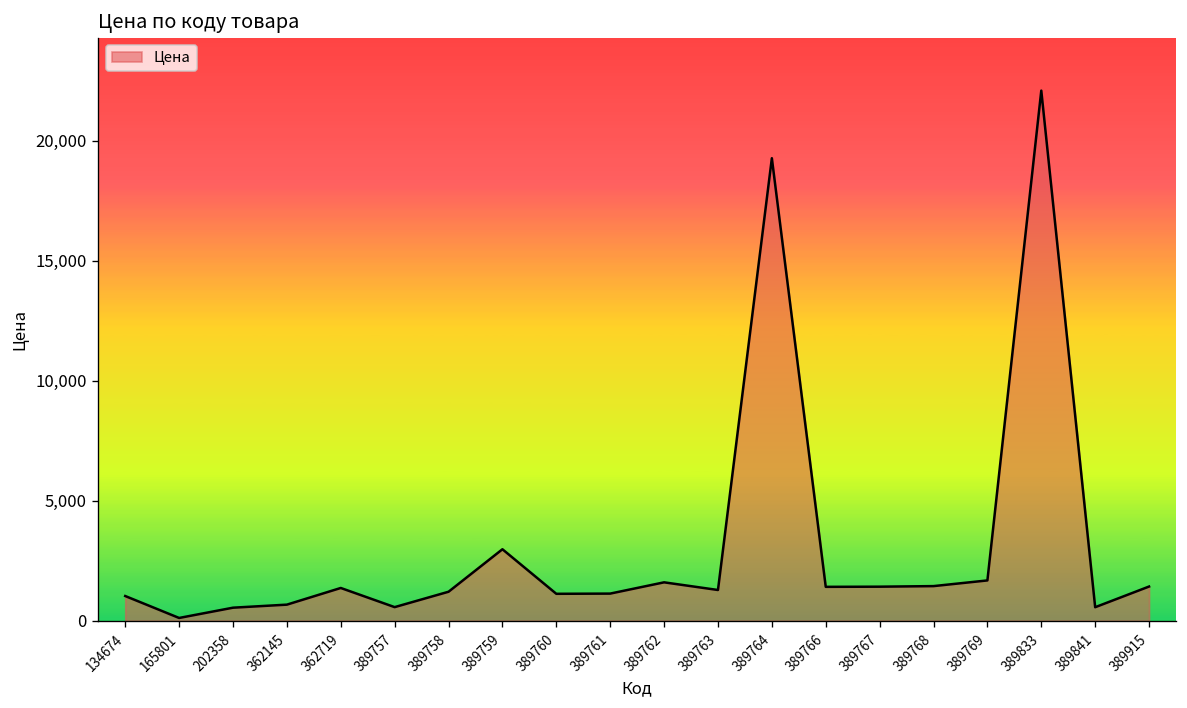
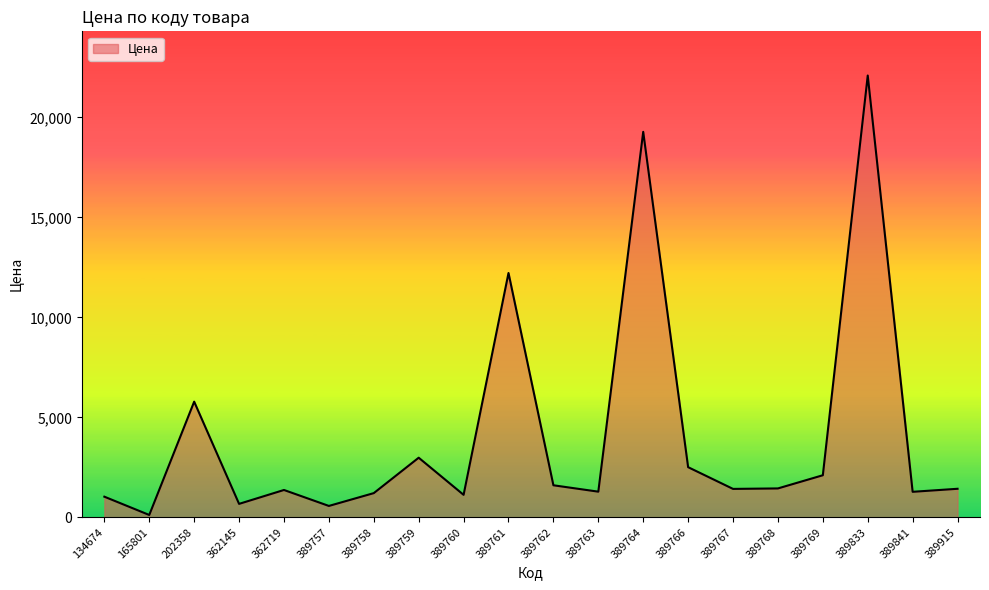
202358: 500 -> 5,800
389761: 1,100 -> 12,200
389766: 1,400 -> 2,500
389769: 1,700 -> 2,100
389841: 600 -> 1,300
